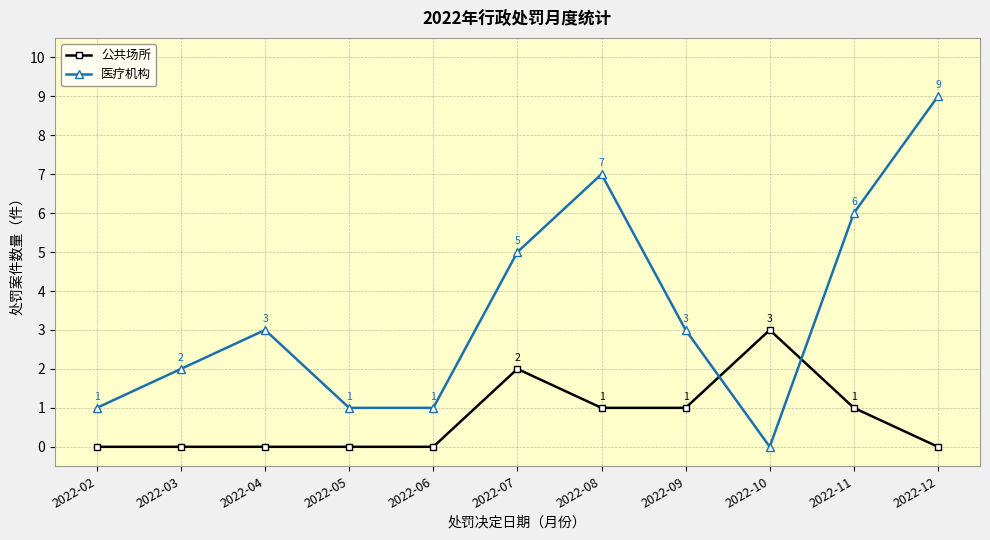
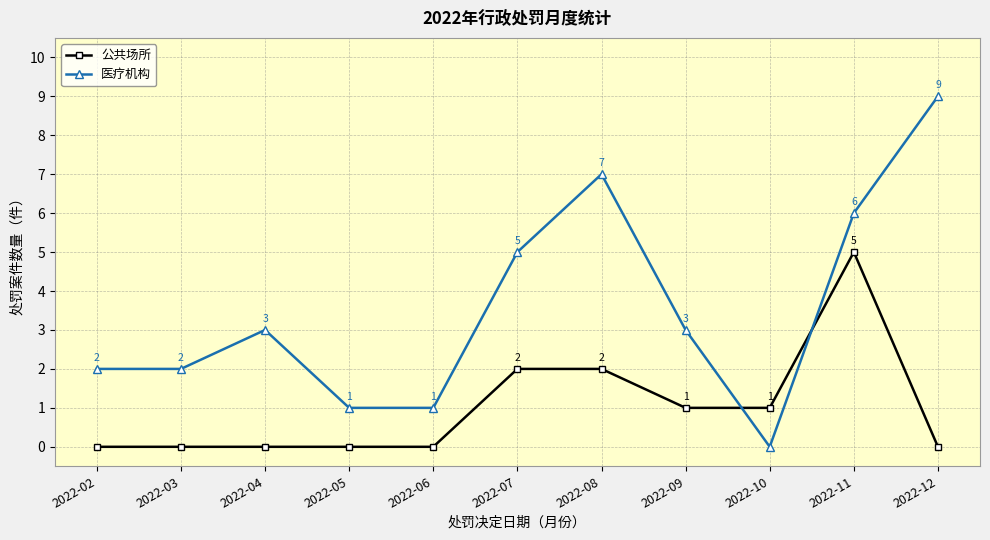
医疗机构, 2022-02: 1 -> 2
公共场所, 2022-08: 1 -> 2
公共场所, 2022-10: 3 -> 1
公共场所, 2022-11: 1 -> 5
